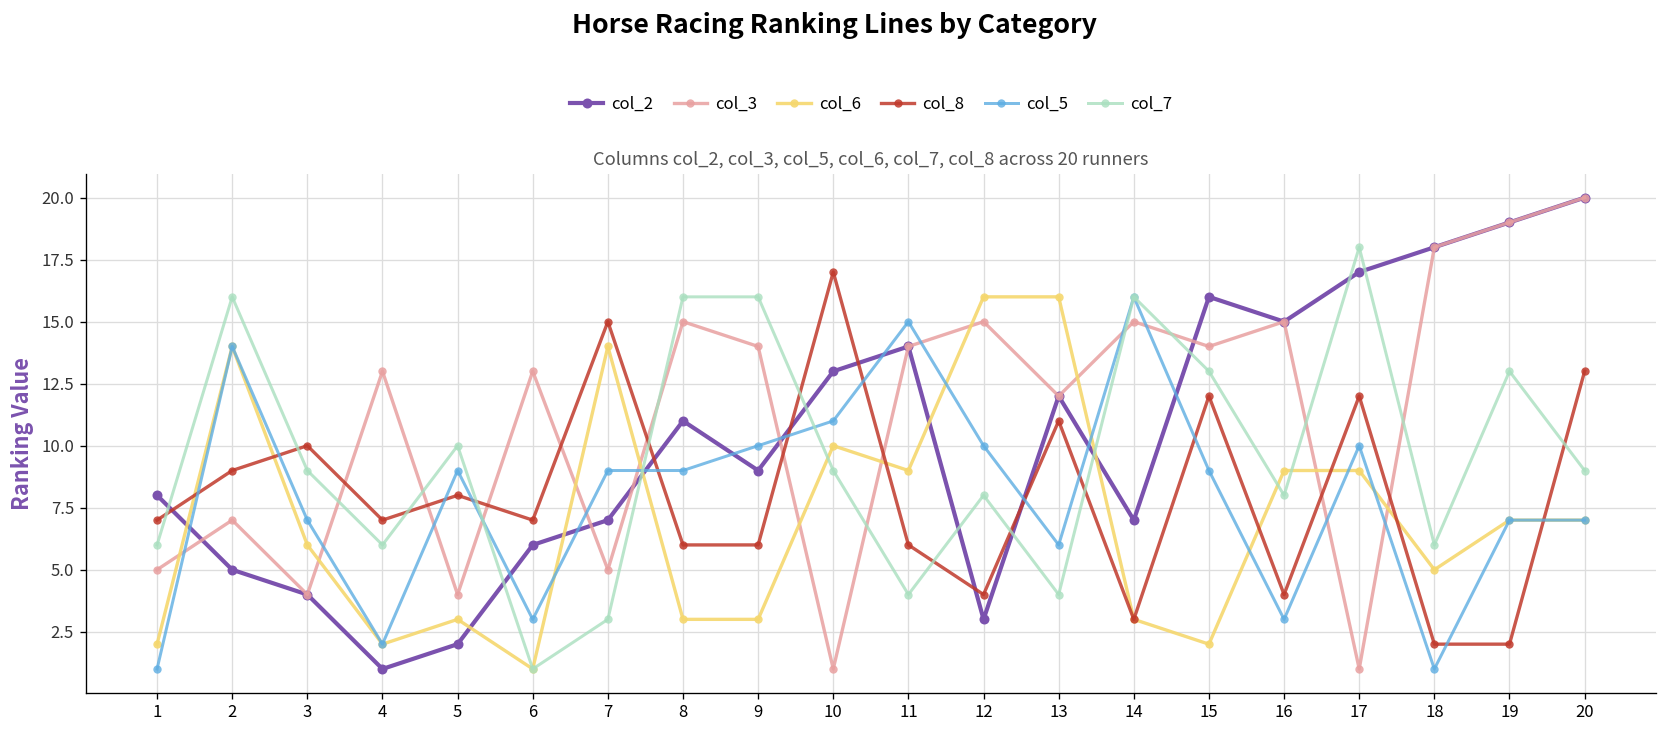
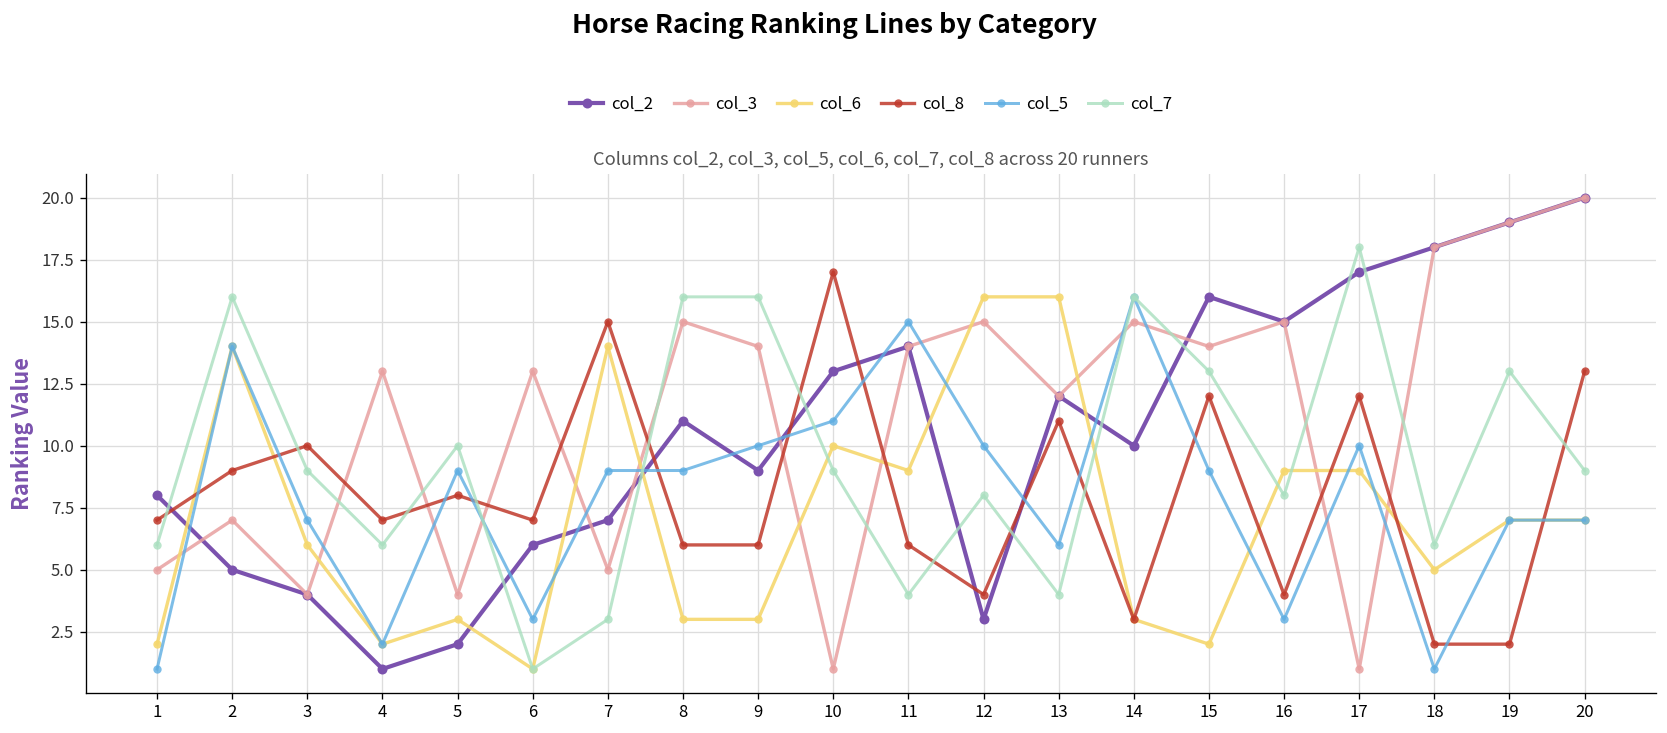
col_2, 14: 7 -> 10
